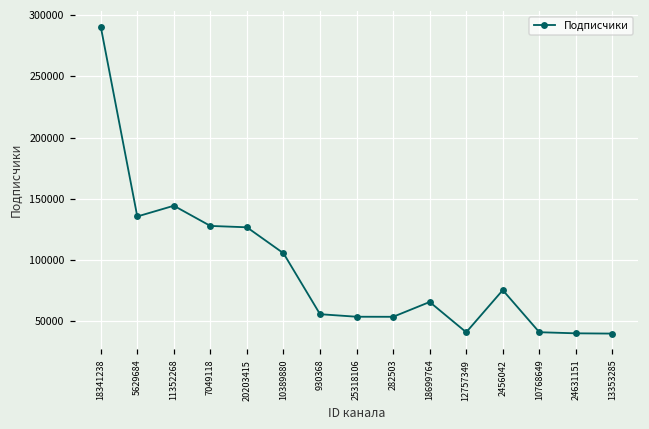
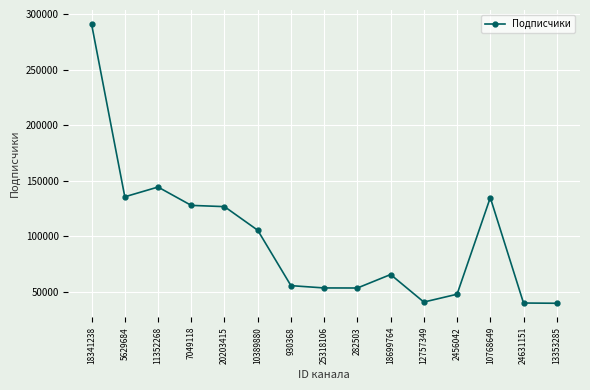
2456042: 75000 -> 48000
10768649: 41000 -> 135000
